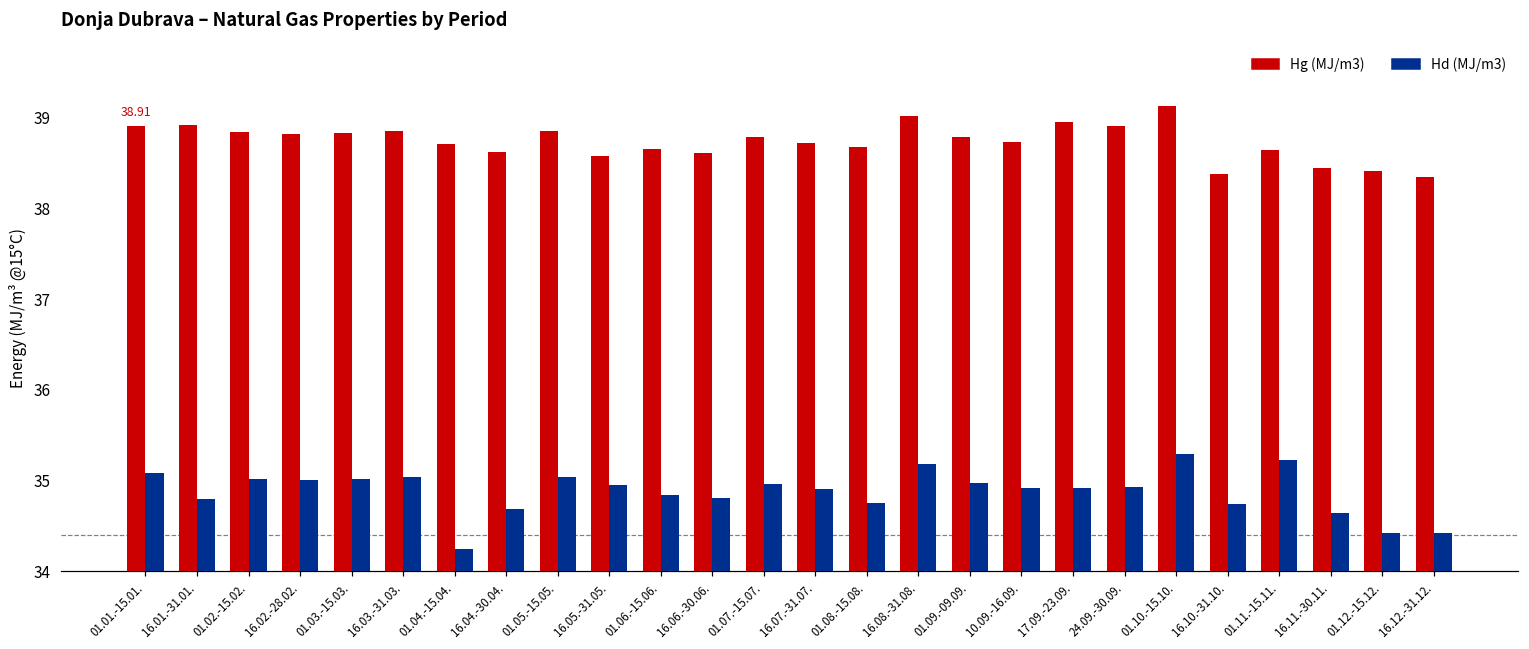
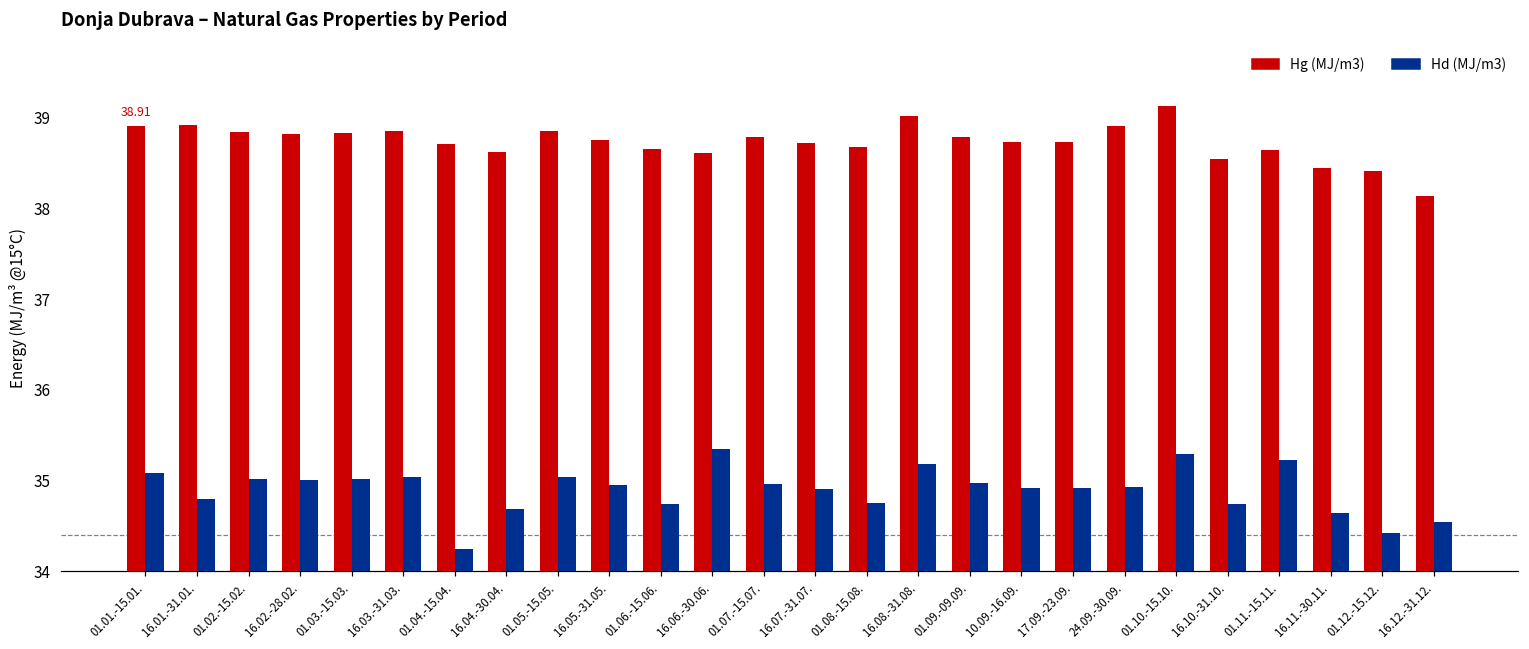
Hg (MJ/m3), 16.05.-31.05.: 38.6 -> 38.8
Hd (MJ/m3), 01.06.-15.06.: 34.8 -> 34.7
Hd (MJ/m3), 16.06.-30.06.: 34.8 -> 35.4
Hg (MJ/m3), 17.09.-23.09.: 39.0 -> 38.7
Hg (MJ/m3), 16.10.-31.10.: 38.4 -> 38.5
Hg (MJ/m3), 16.12.-31.12.: 38.3 -> 38.1
Hd (MJ/m3), 16.12.-31.12.: 34.4 -> 34.6
